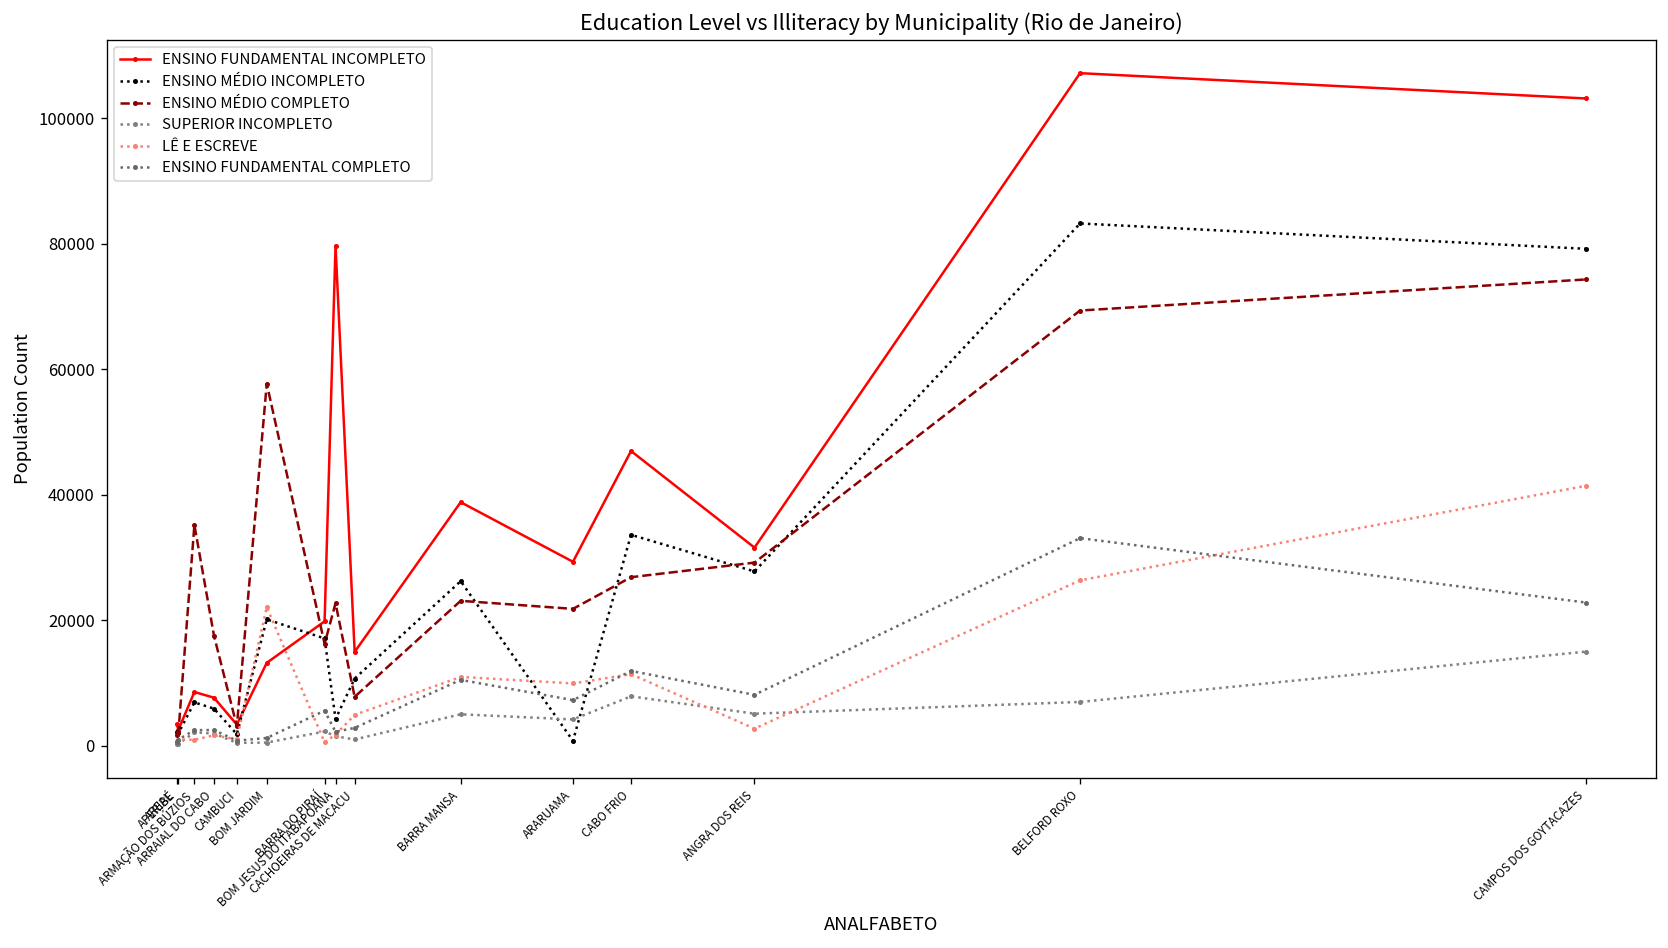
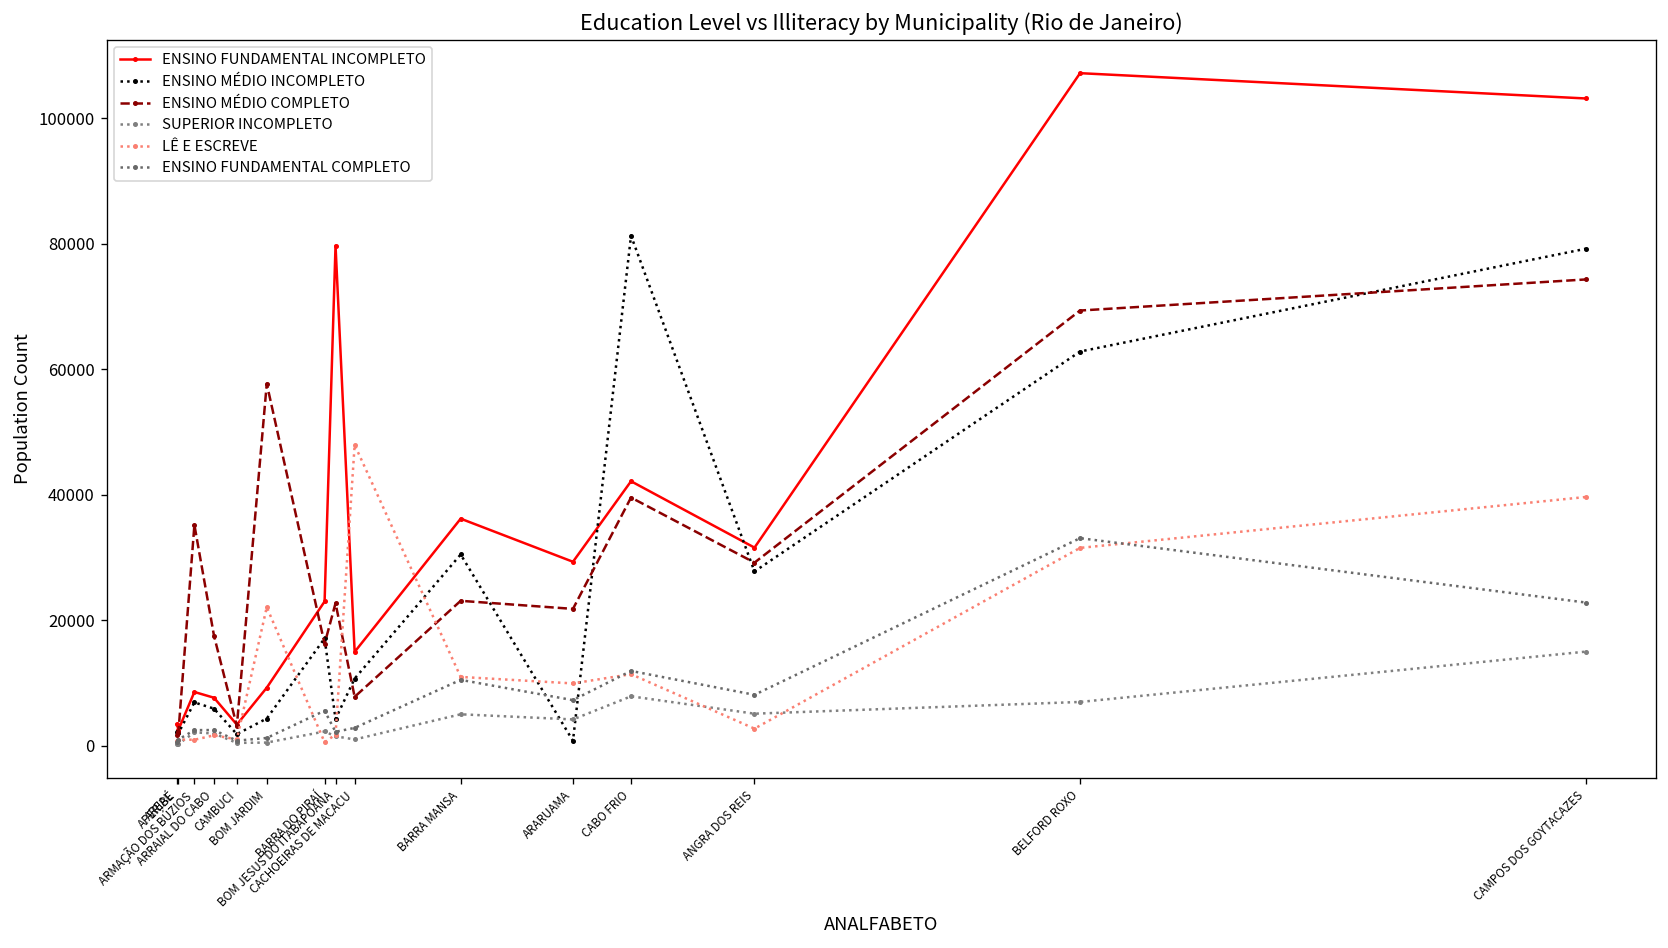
ENSINO FUNDAMENTAL INCOMPLETO, BOM JARDIM: 13000 -> 9000
ENSINO MÉDIO INCOMPLETO, BOM JARDIM: 20000 -> 4000
ENSINO FUNDAMENTAL INCOMPLETO, BARRA DO PIRAÍ: 20000 -> 23000
LÊ E ESCREVE, CACHOEIRAS DE MACACU: 5000 -> 48000
ENSINO FUNDAMENTAL INCOMPLETO, BARRA MANSA: 39000 -> 36000
ENSINO MÉDIO INCOMPLETO, BARRA MANSA: 26000 -> 30000
ENSINO FUNDAMENTAL INCOMPLETO, CABO FRIO: 47000 -> 42000
ENSINO MÉDIO INCOMPLETO, CABO FRIO: 34000 -> 81000
ENSINO MÉDIO COMPLETO, CABO FRIO: 27000 -> 40000
ENSINO MÉDIO INCOMPLETO, BELFORD ROXO: 83000 -> 63000
LÊ E ESCREVE, BELFORD ROXO: 26000 -> 32000
LÊ E ESCREVE, CAMPOS DOS GOYTACAZES: 41000 -> 40000
